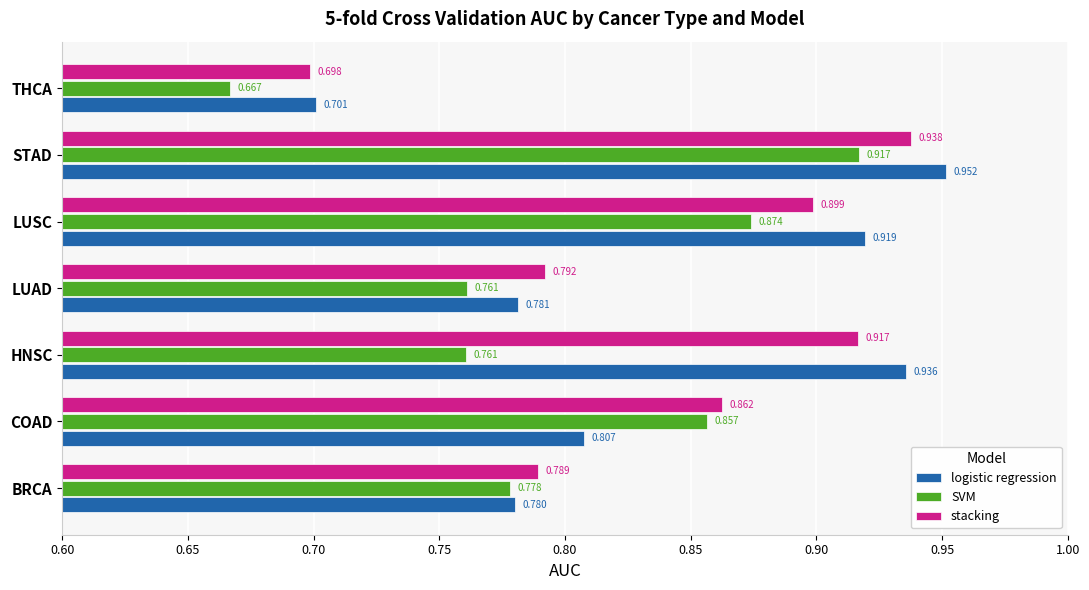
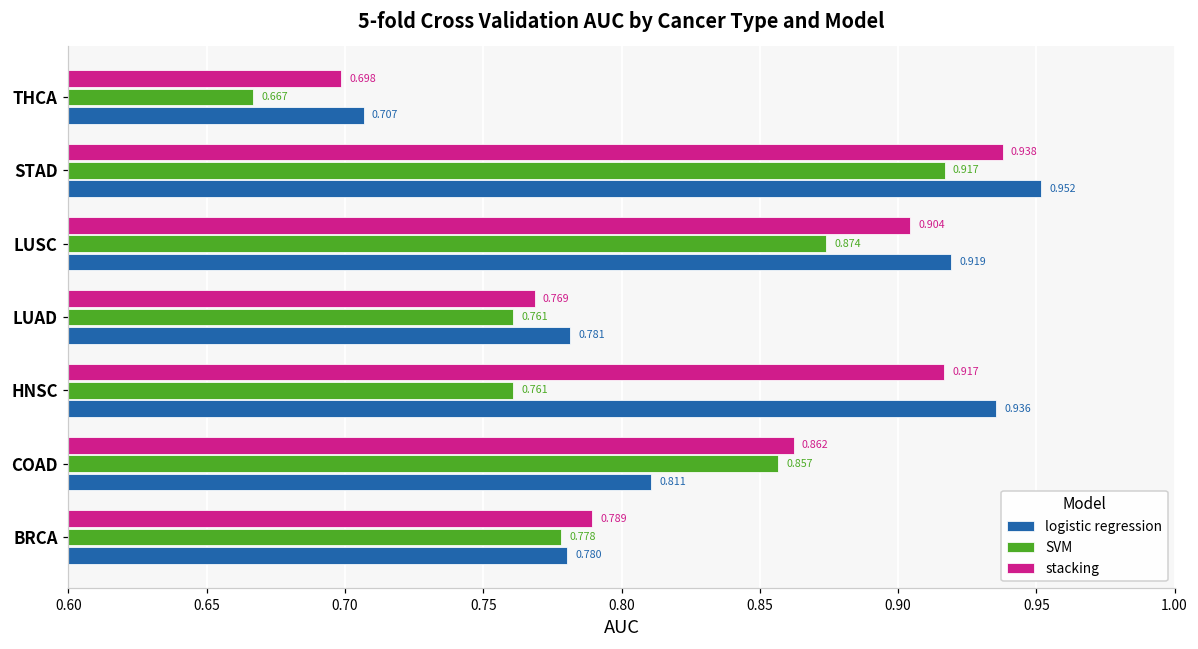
logistic regression, THCA: 0.701 -> 0.707
stacking, LUSC: 0.899 -> 0.904
stacking, LUAD: 0.792 -> 0.769
logistic regression, COAD: 0.807 -> 0.811
